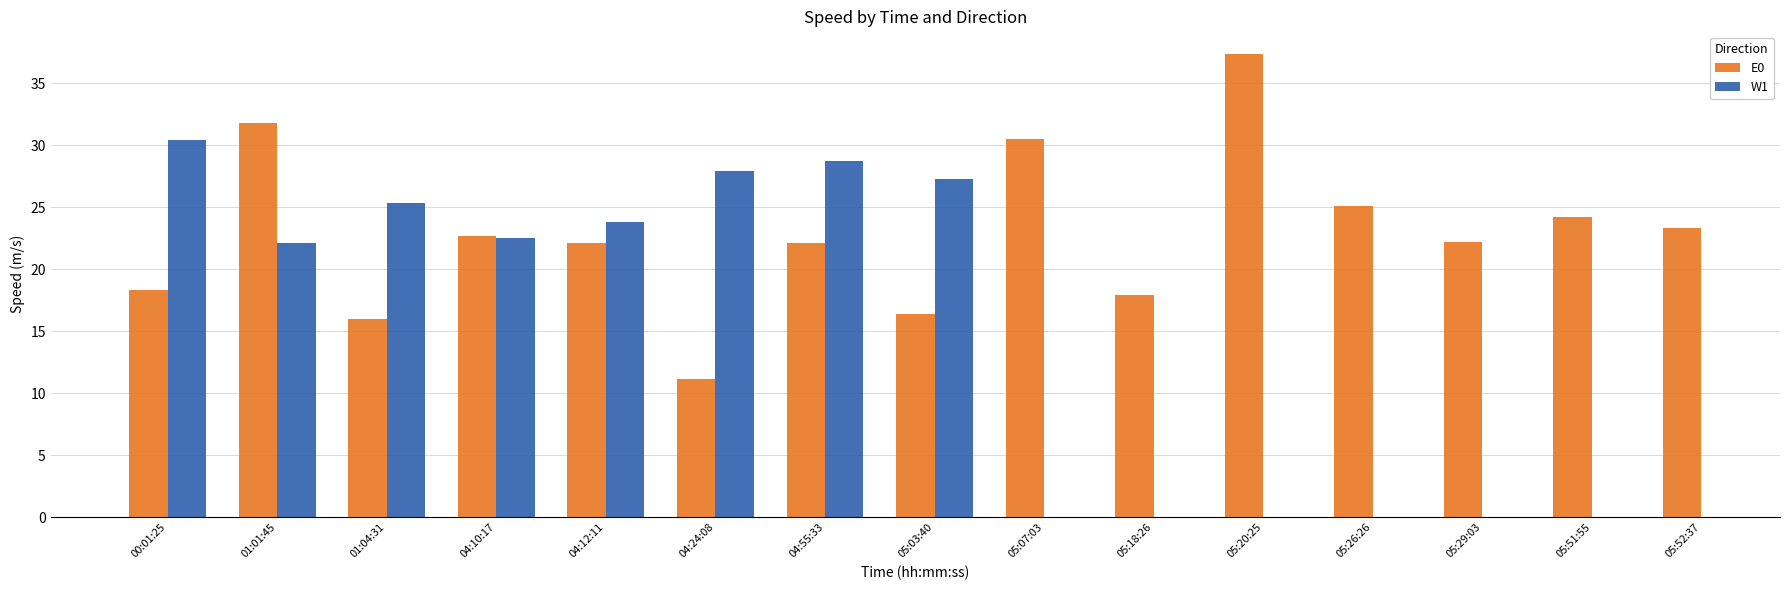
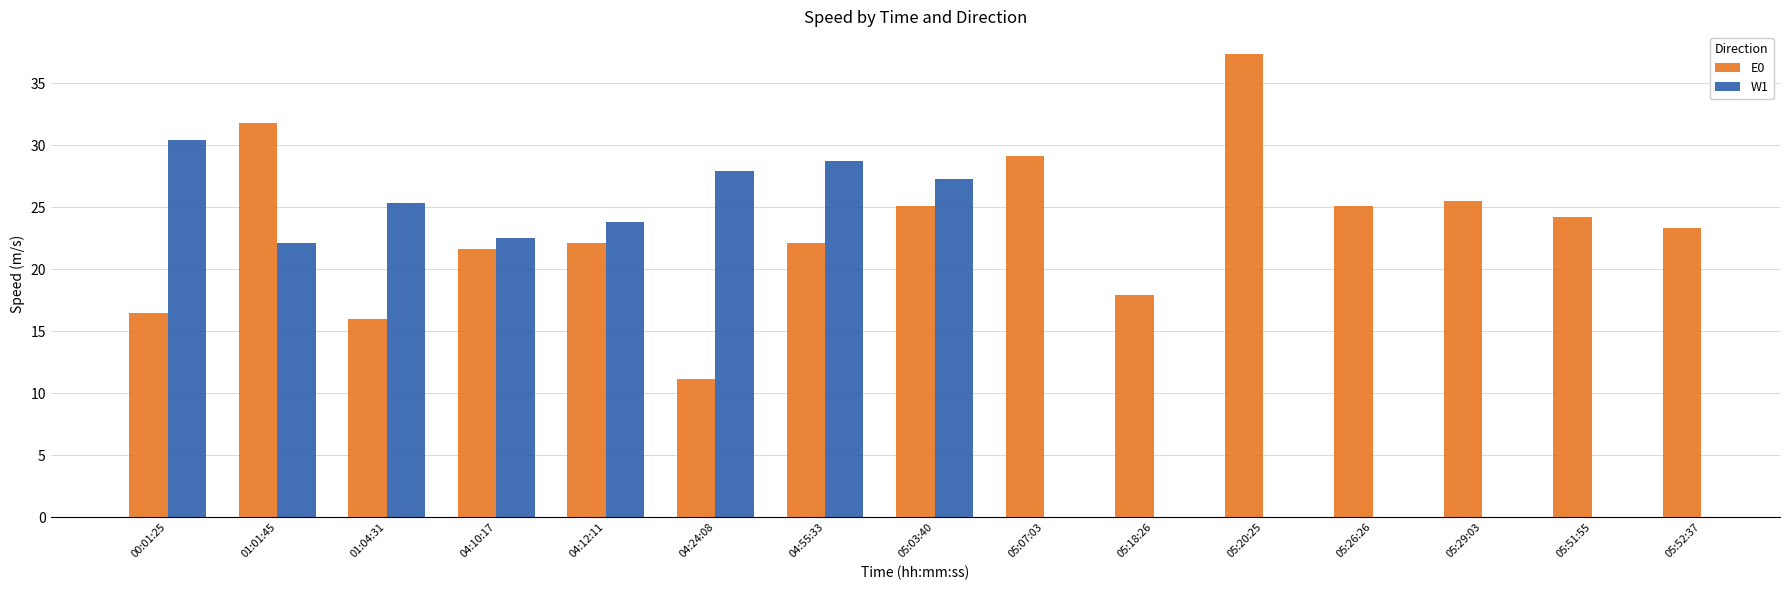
E0, 00:01:25: 18.3 -> 16.5
E0, 04:10:17: 22.7 -> 21.6
E0, 05:03:40: 16.4 -> 25.1
E0, 05:07:03: 30.5 -> 29.1
E0, 05:29:03: 22.2 -> 25.5
